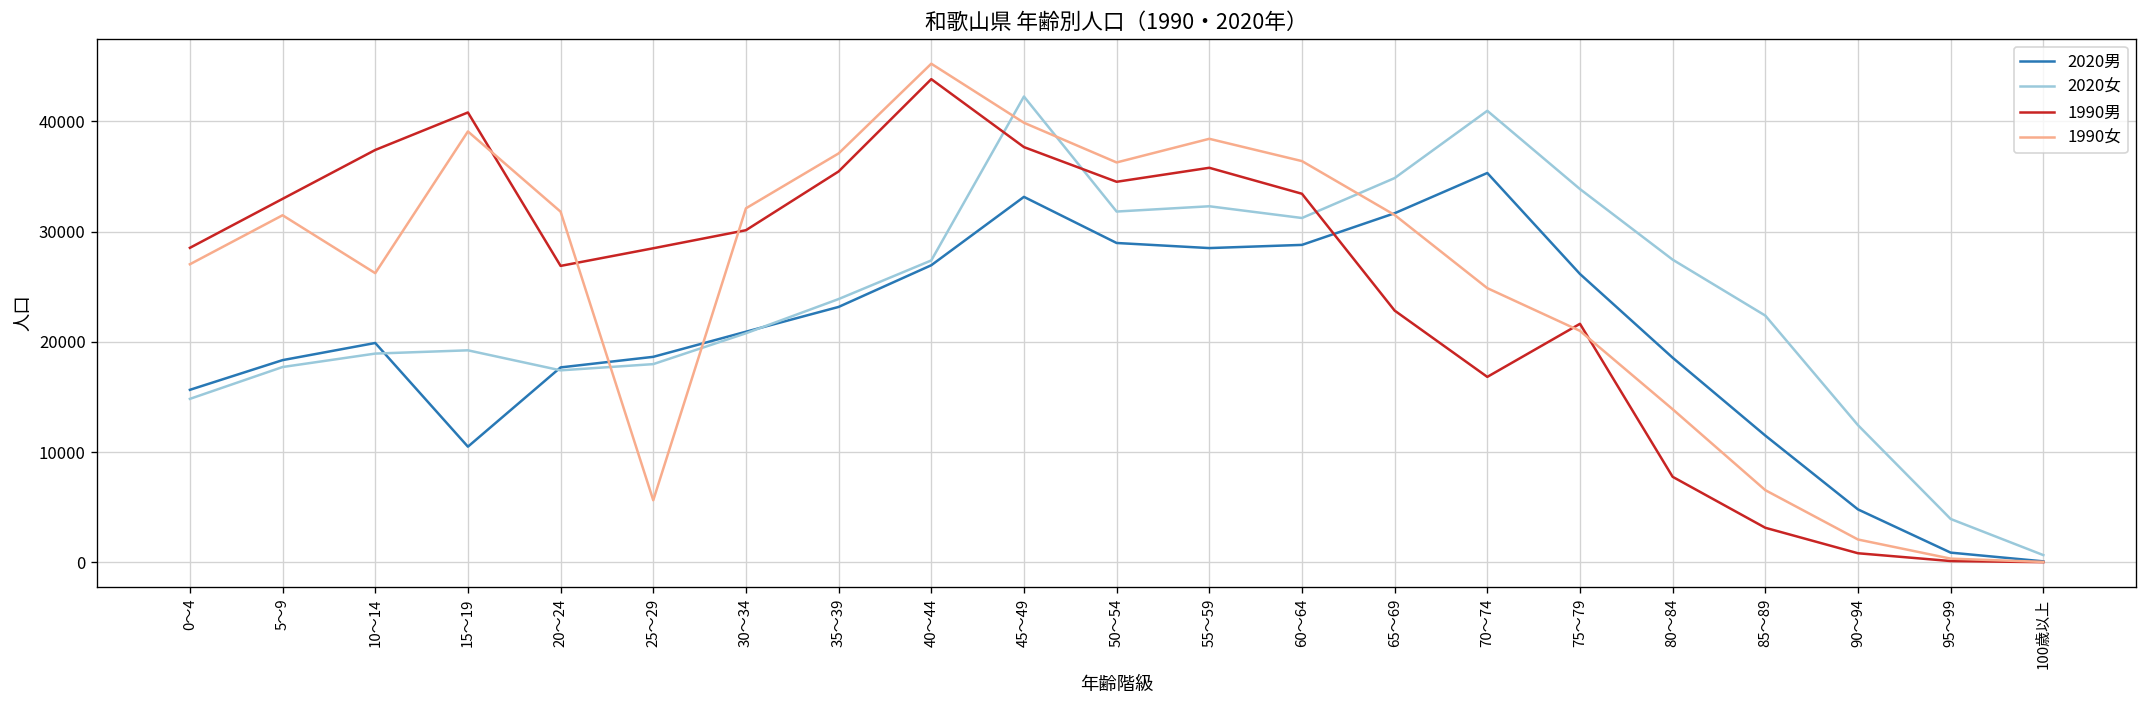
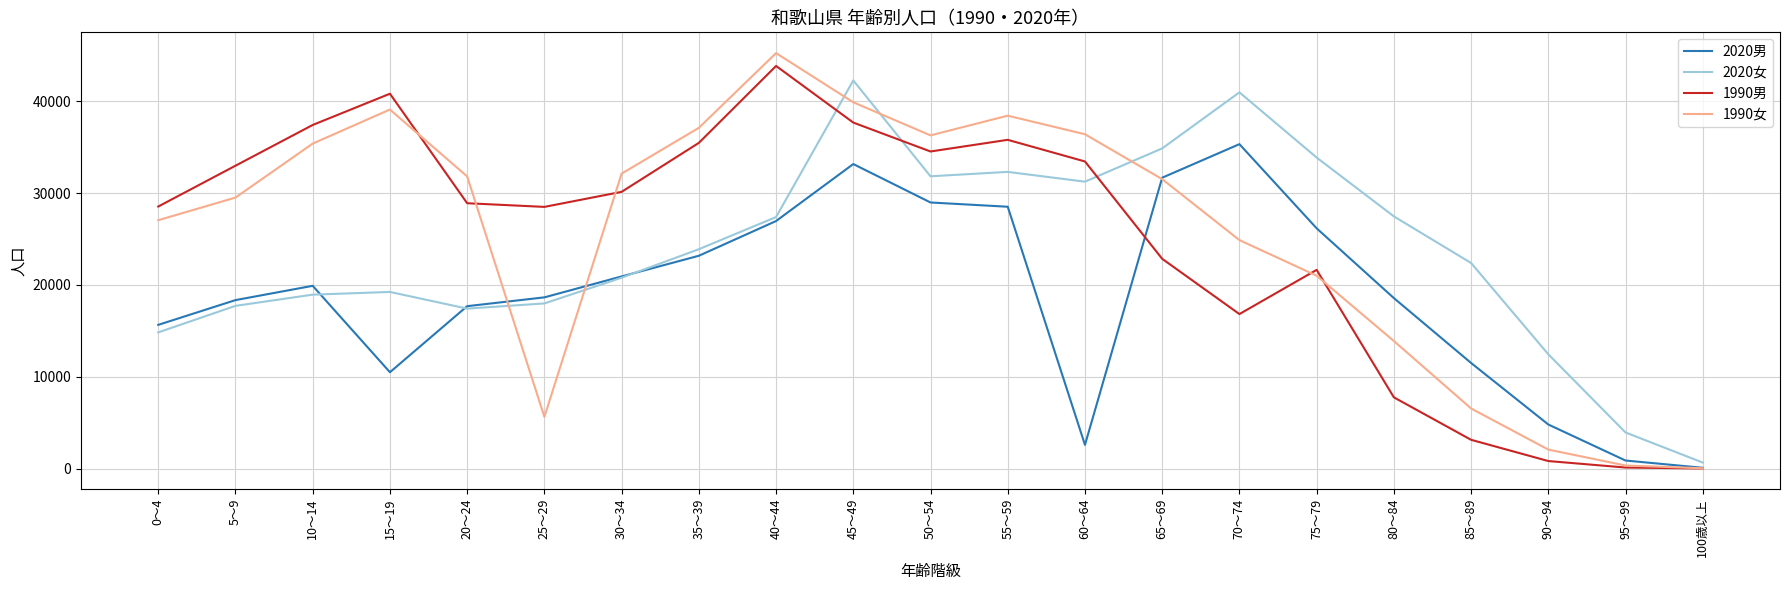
1990女, 5～9: 31000 -> 30000
1990女, 10～14: 26000 -> 35000
1990男, 20～24: 27000 -> 29000
2020男, 60～64: 29000 -> 3000
